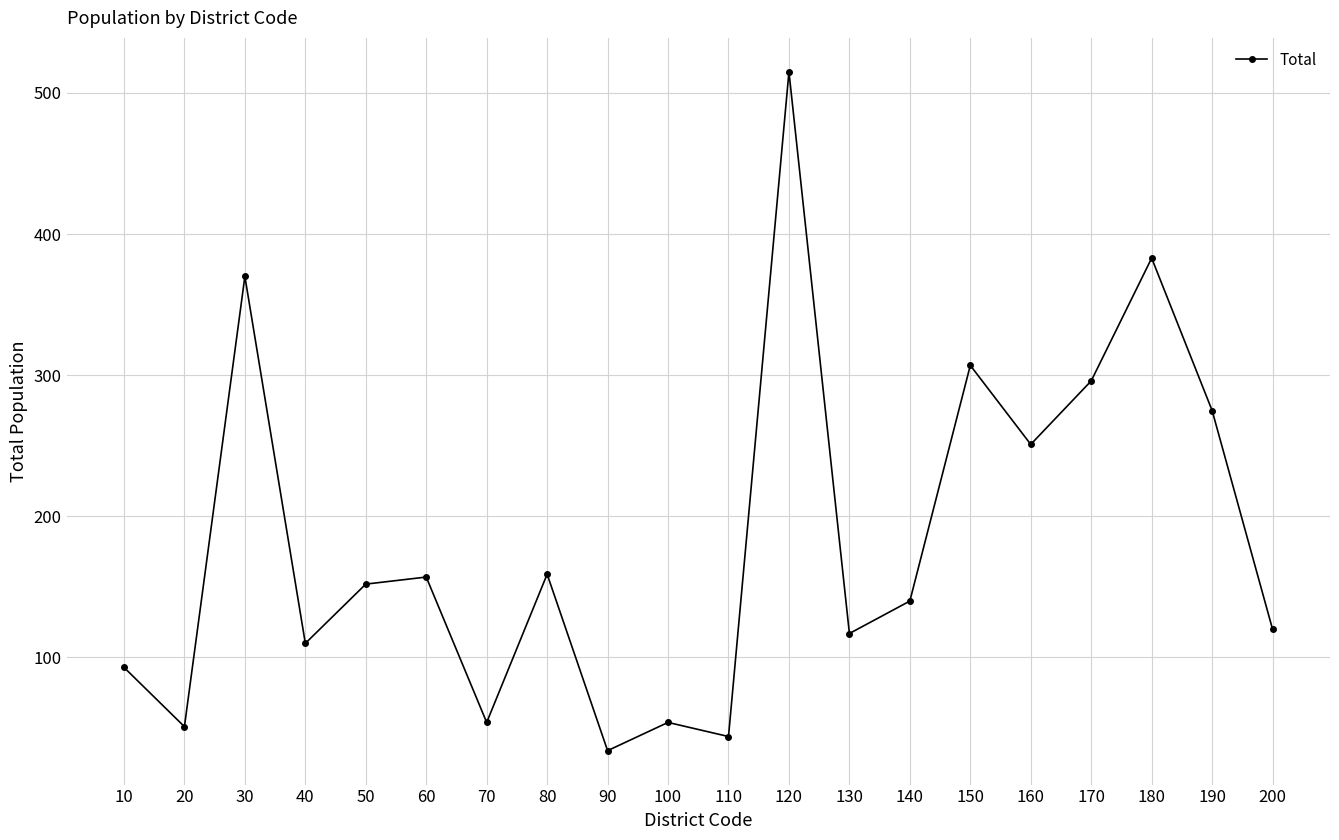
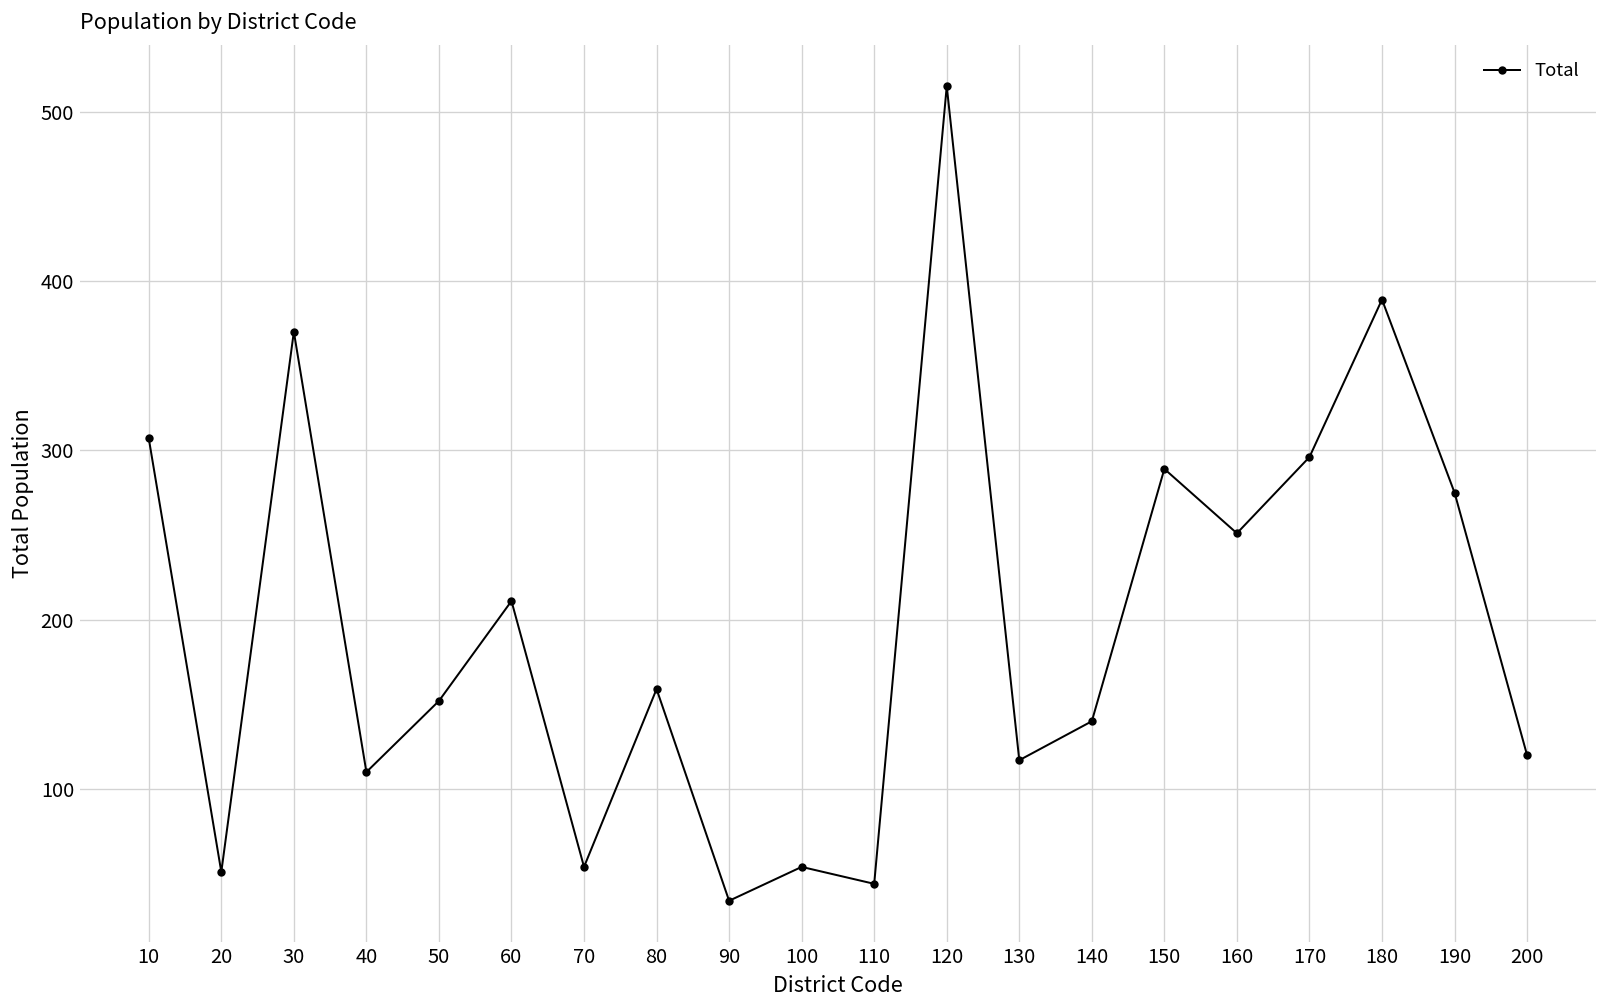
10: 93 -> 307
60: 157 -> 211
150: 307 -> 289
180: 383 -> 389
